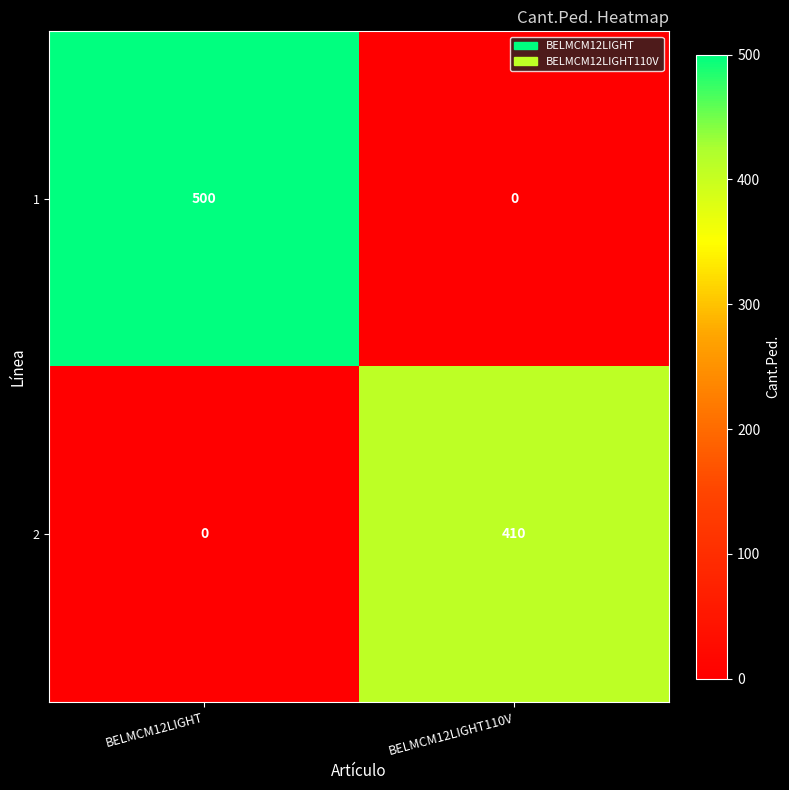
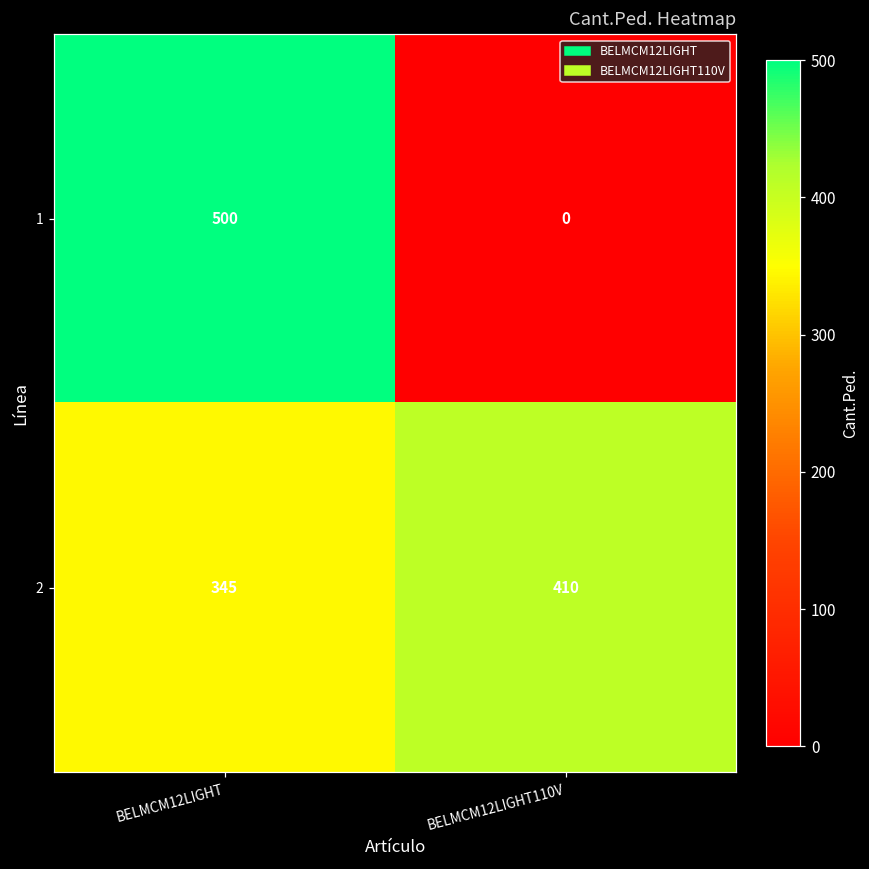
2, BELMCM12LIGHT: 0 -> 345
